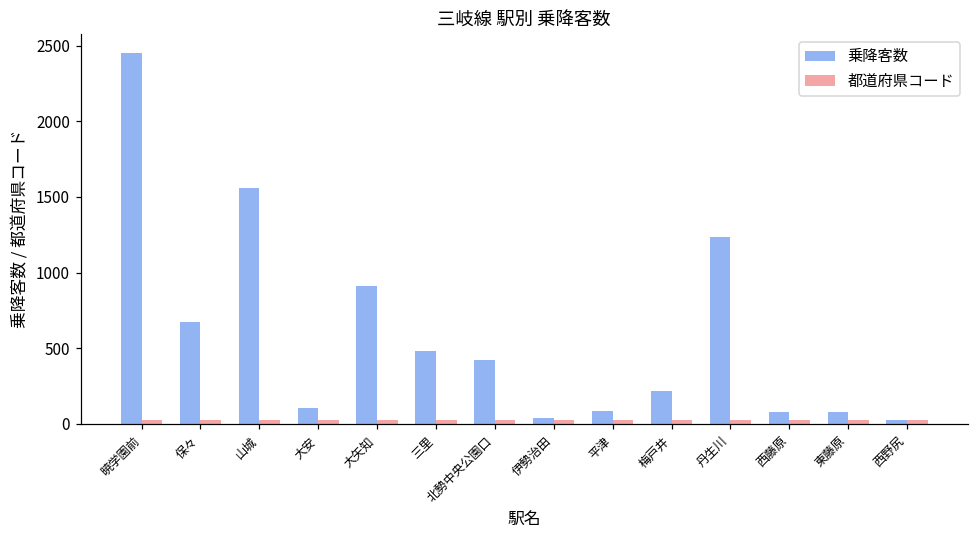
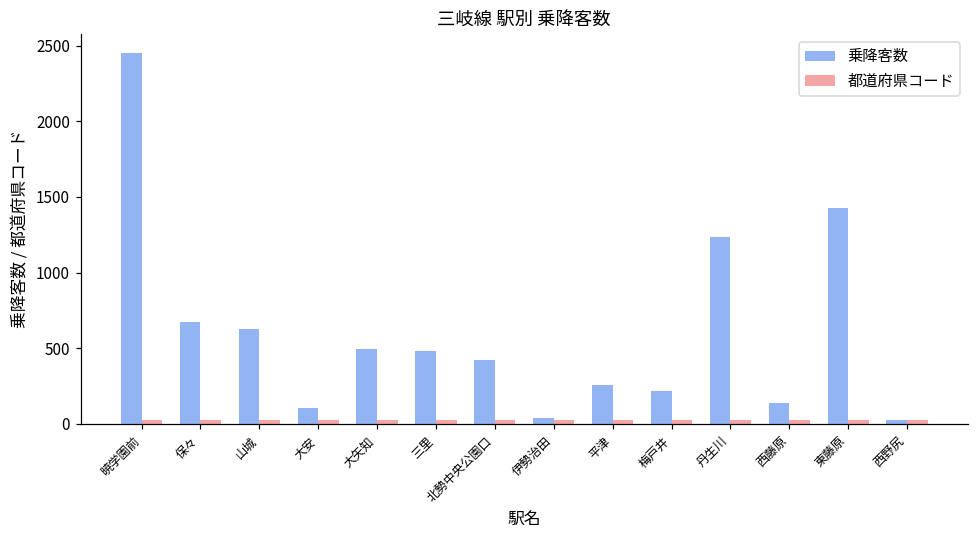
乗降客数, 山城: 1560 -> 630
乗降客数, 大矢知: 910 -> 490
乗降客数, 平津: 80 -> 260
乗降客数, 西藤原: 80 -> 140
乗降客数, 東藤原: 80 -> 1430
